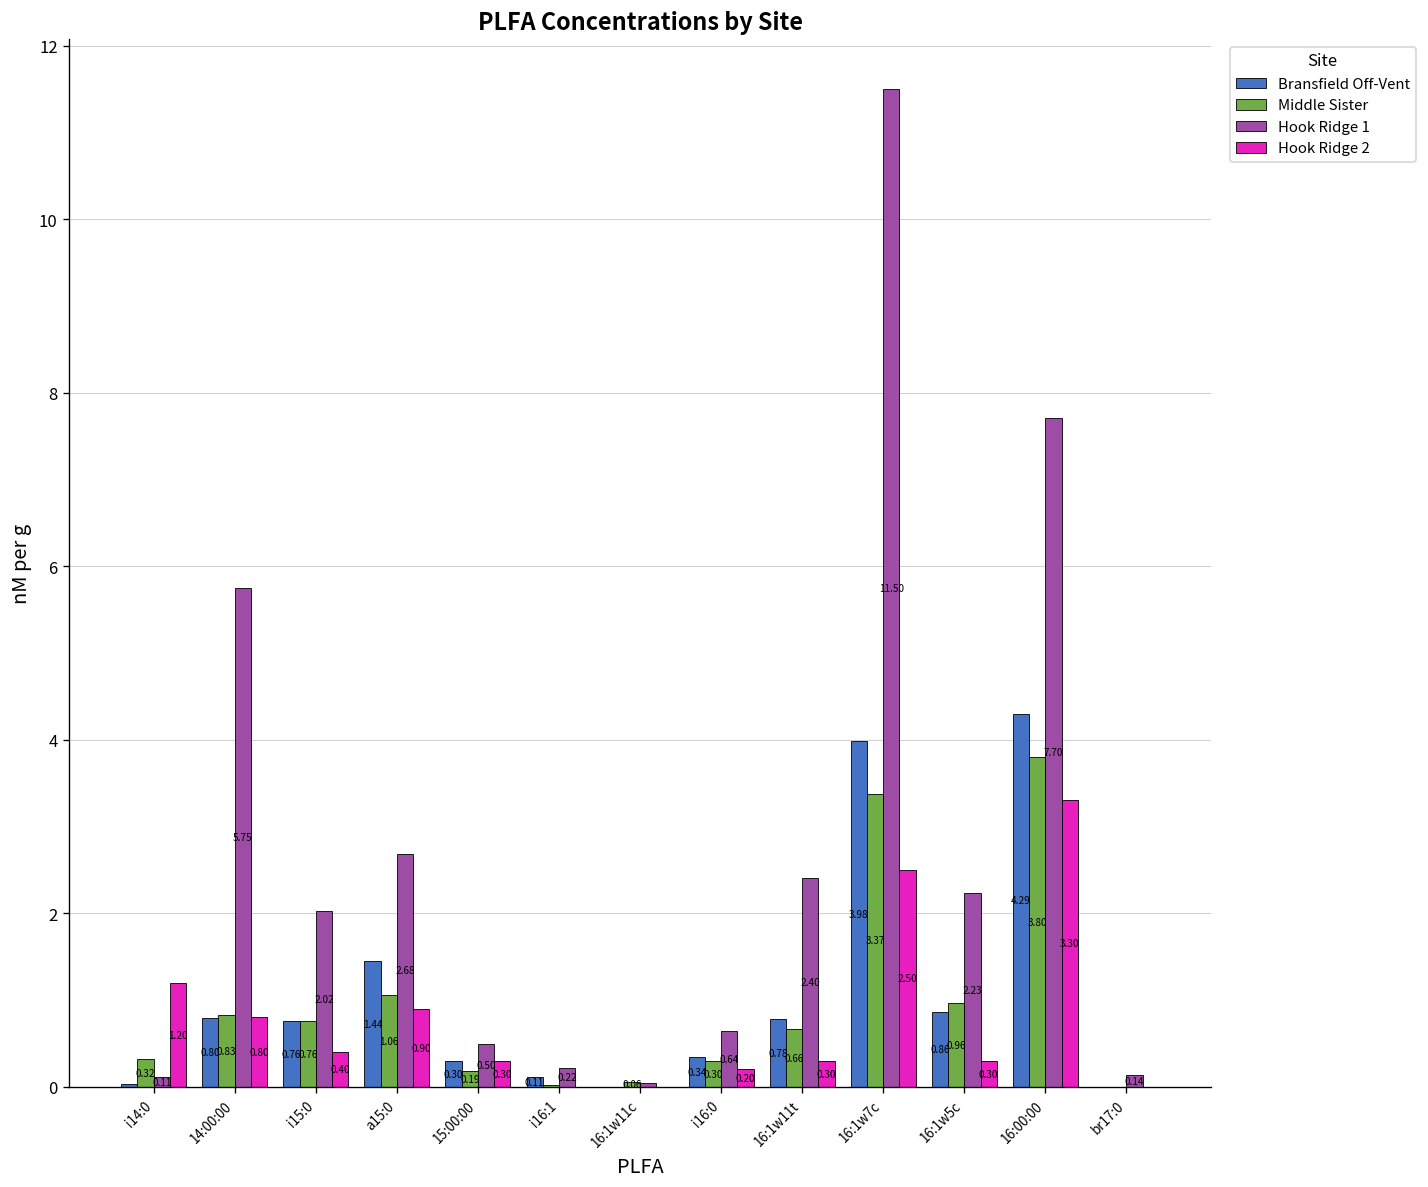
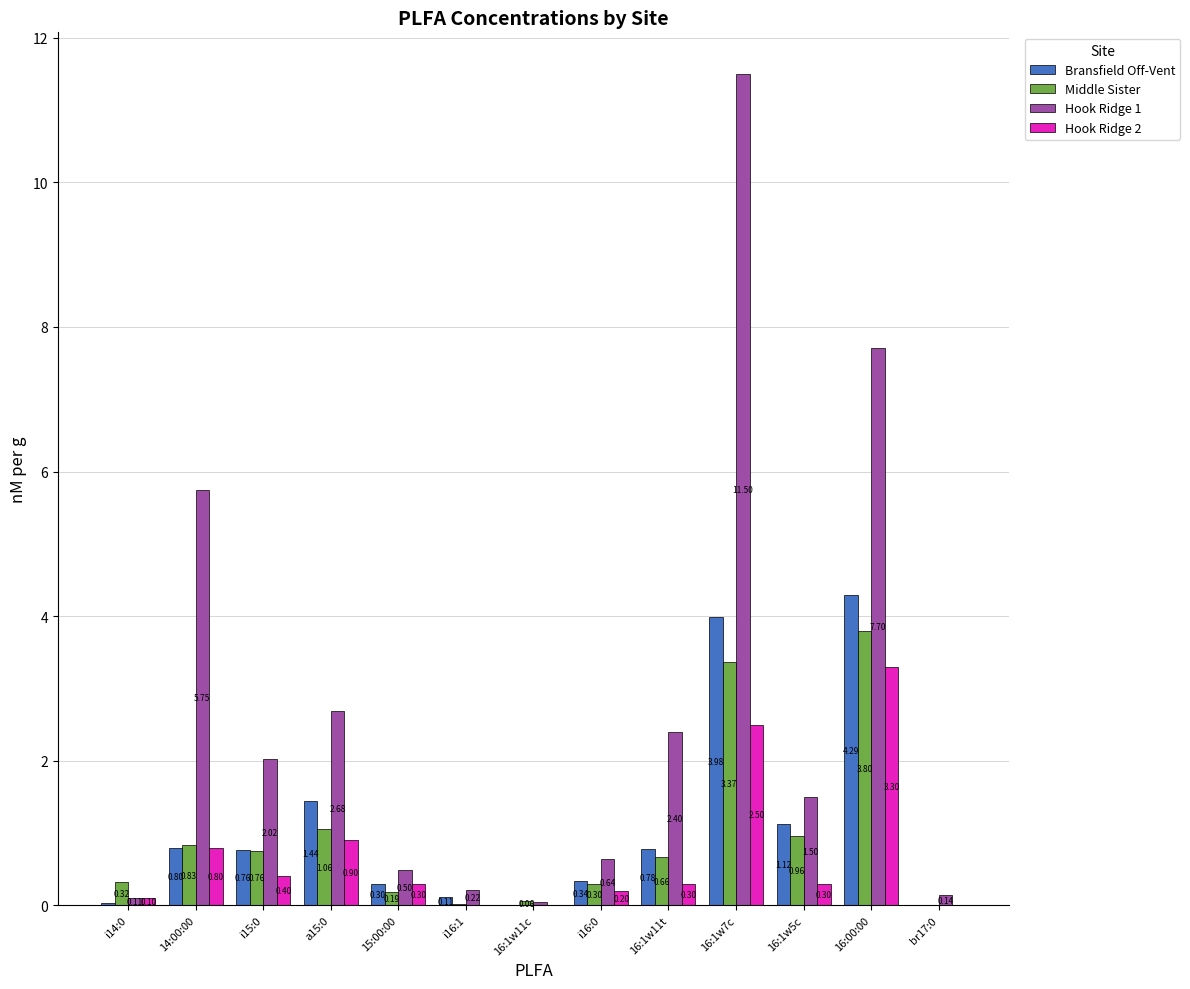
Hook Ridge 2, i14:0: 1.20 -> 0.10
Bransfield Off-Vent, 16:1w5c: 0.86 -> 1.12
Hook Ridge 1, 16:1w5c: 2.23 -> 1.50
